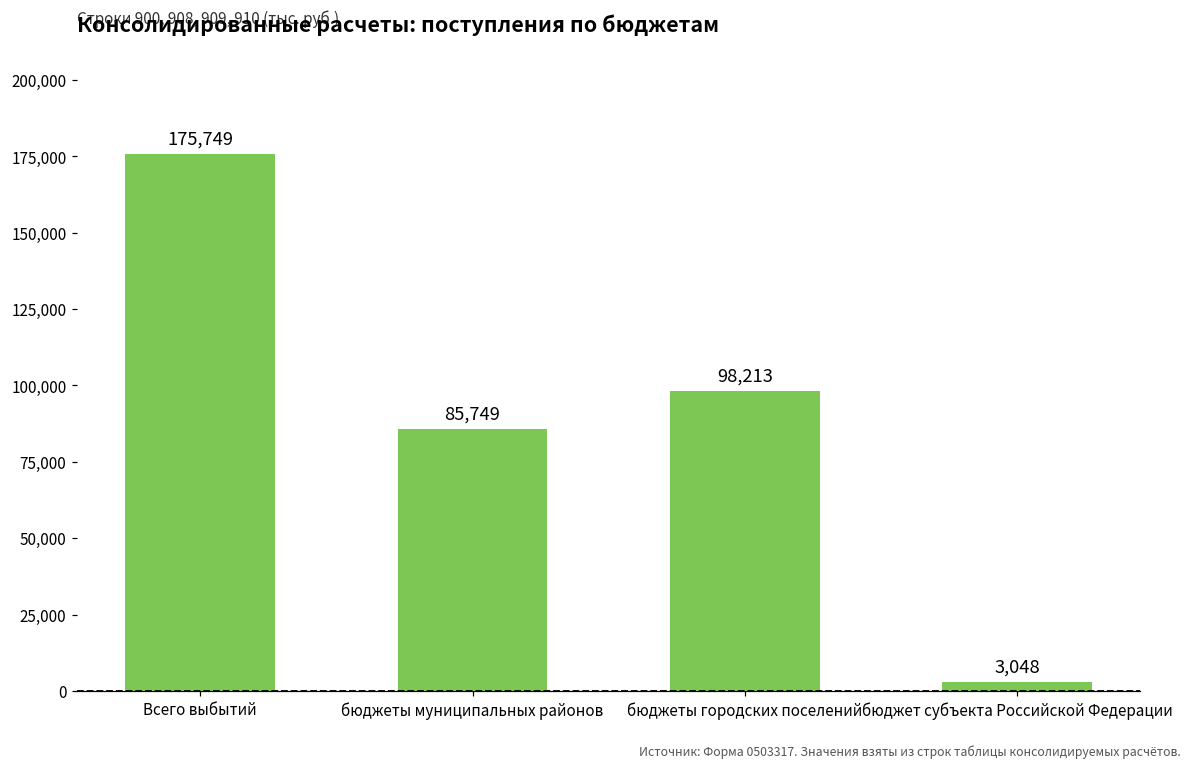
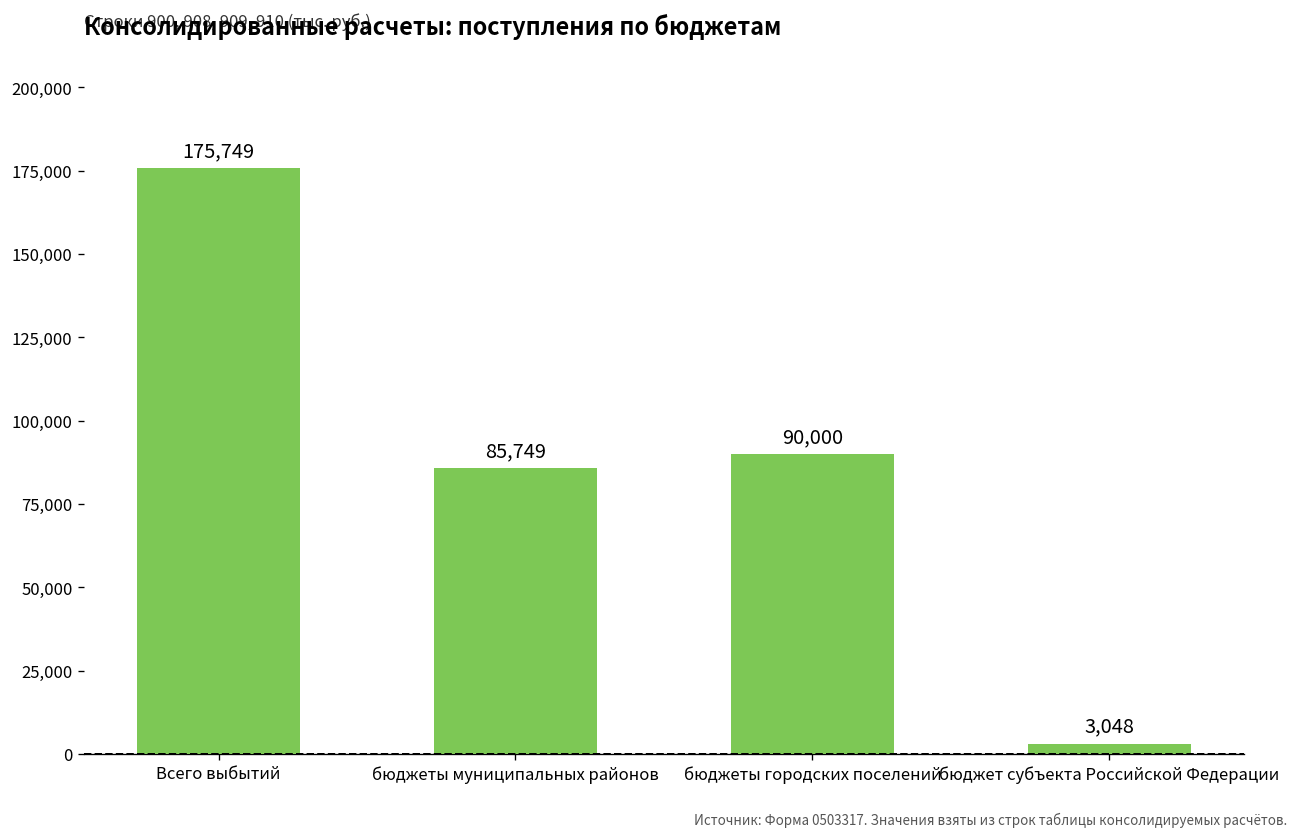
бюджеты городских поселений: 98,213 -> 90,000
